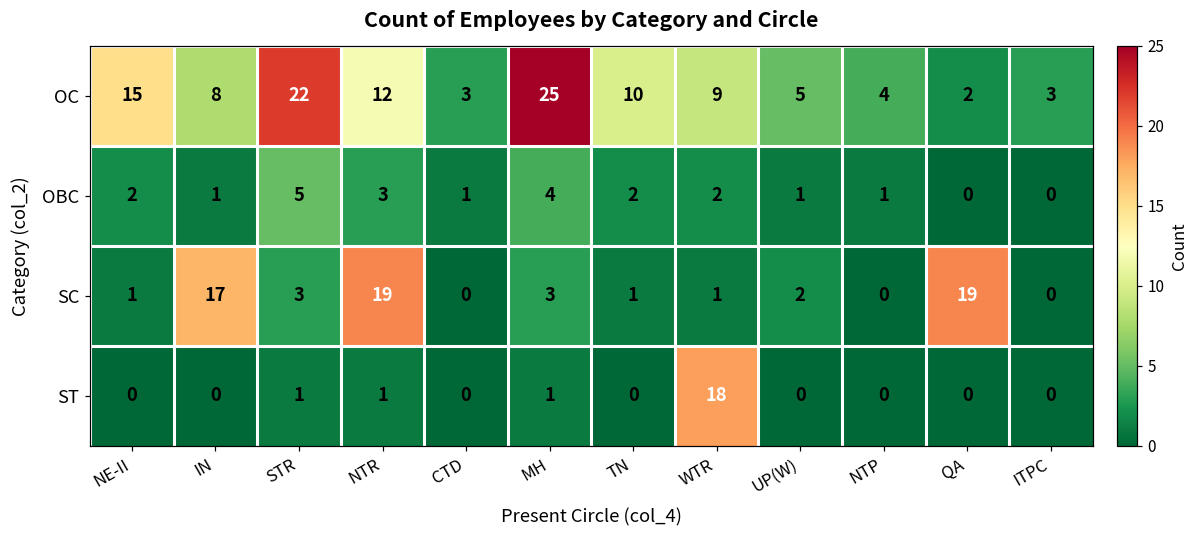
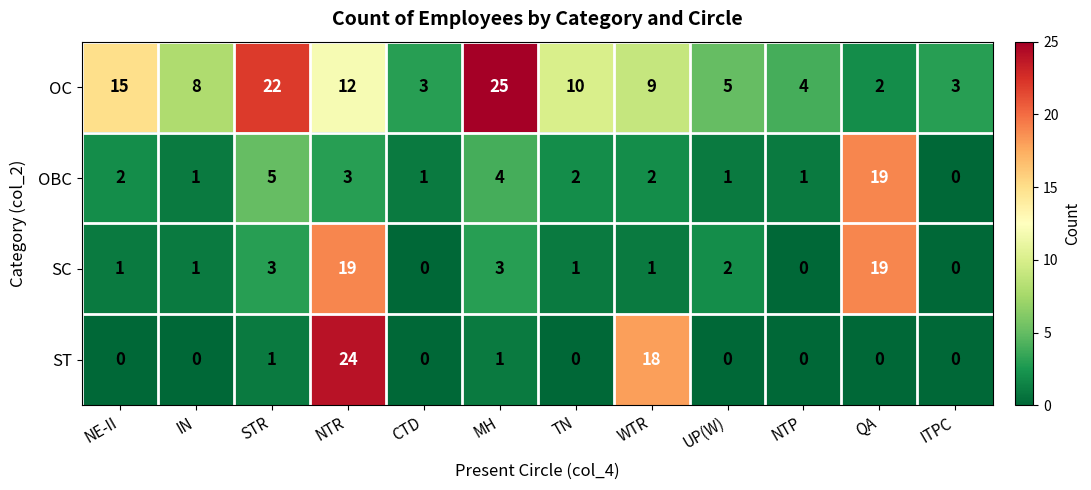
OBC, QA: 0 -> 19
SC, IN: 17 -> 1
ST, NTR: 1 -> 24
